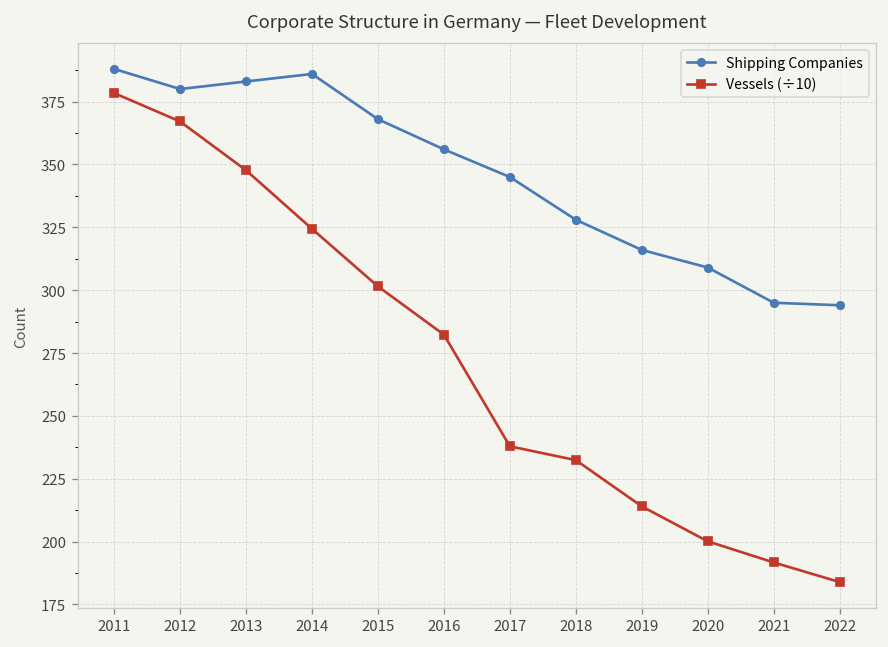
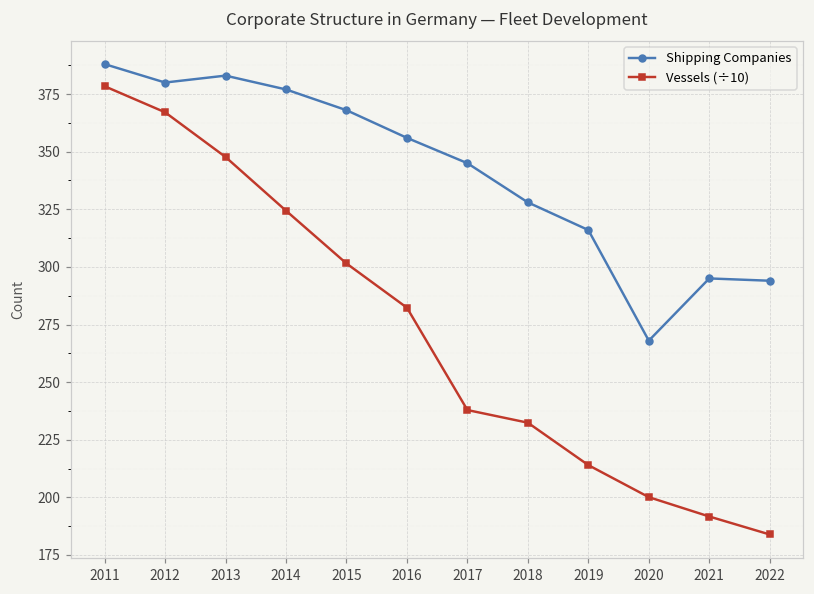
Shipping Companies, 2014: 386 -> 377
Shipping Companies, 2020: 309 -> 268
